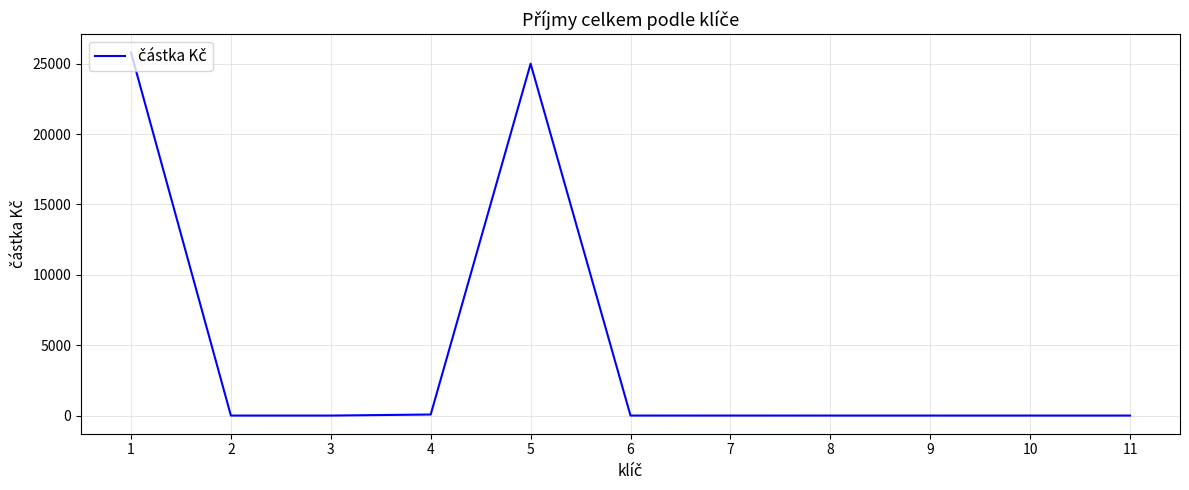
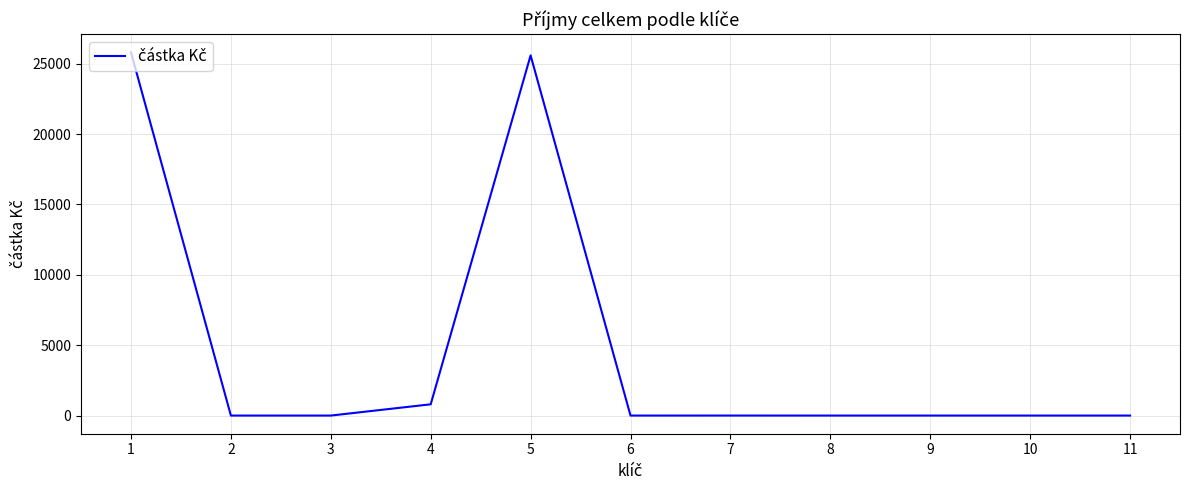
4: 100 -> 800
5: 25000 -> 25600
